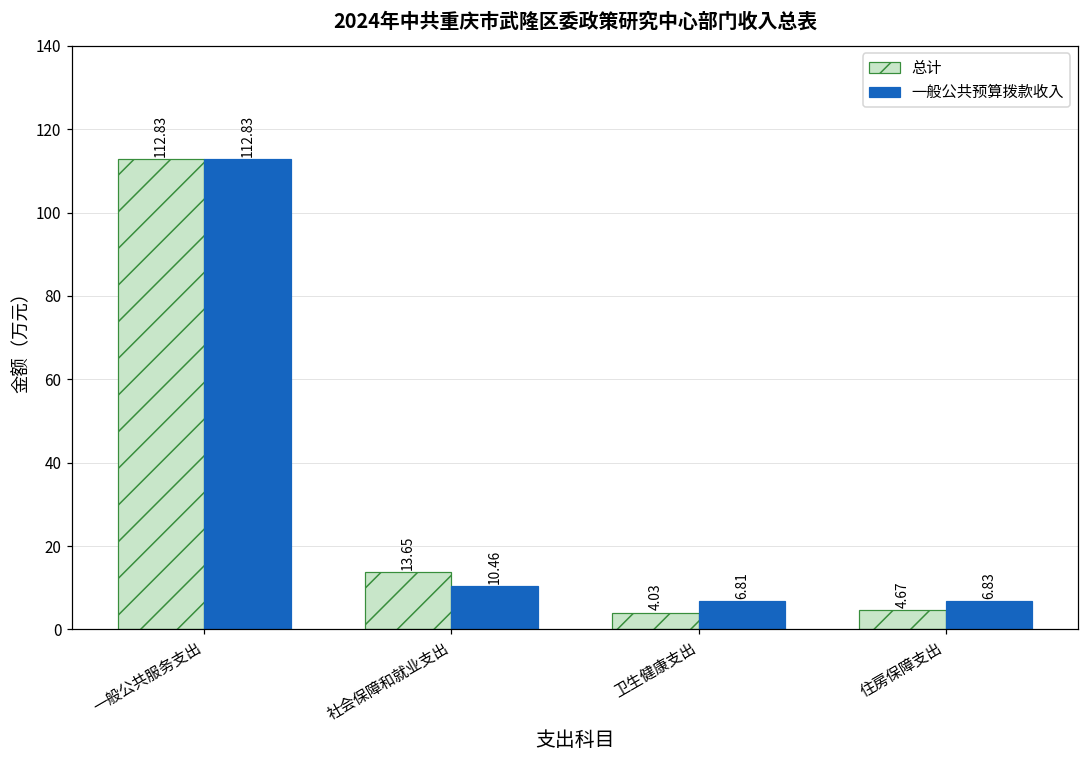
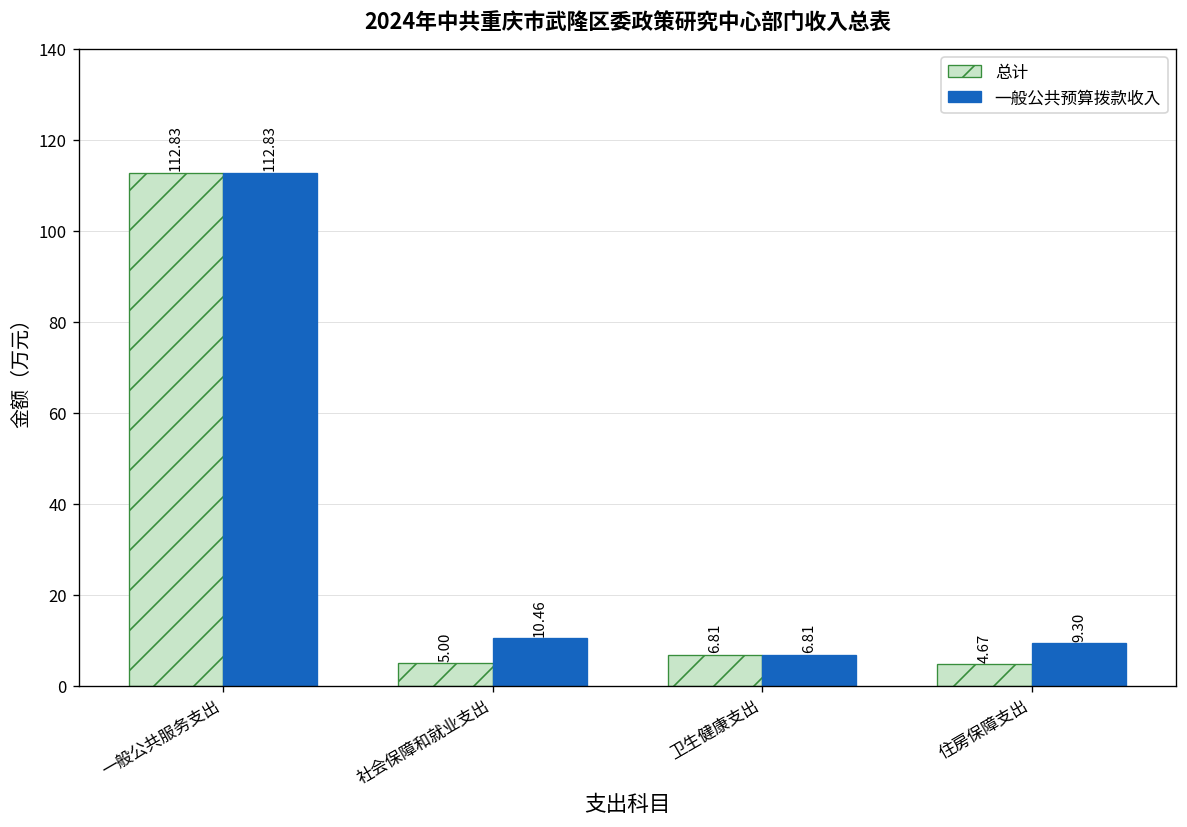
总计, 社会保障和就业支出: 13.65 -> 5.00
总计, 卫生健康支出: 4.03 -> 6.81
一般公共预算拨款收入, 住房保障支出: 6.83 -> 9.30
